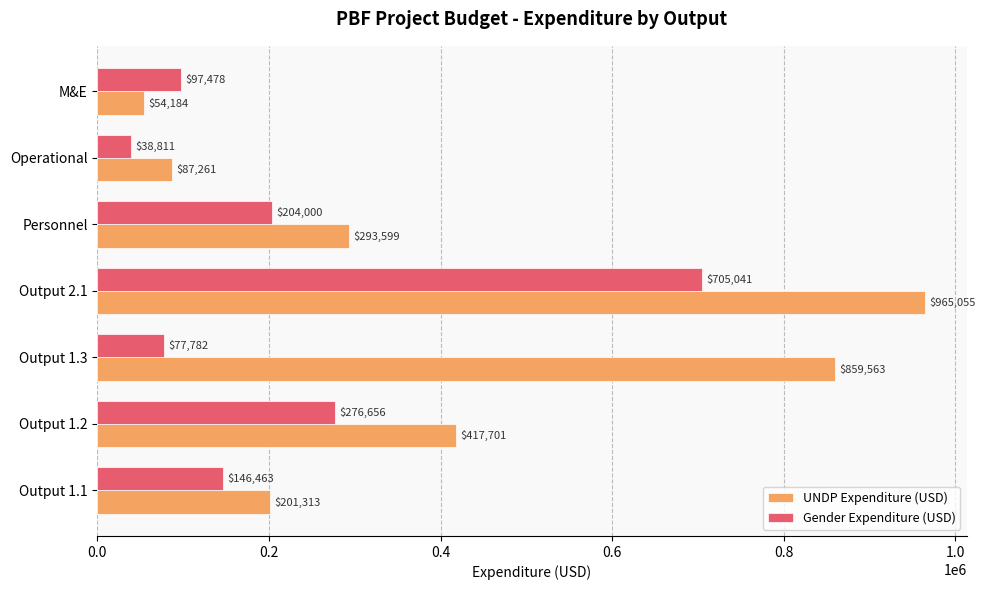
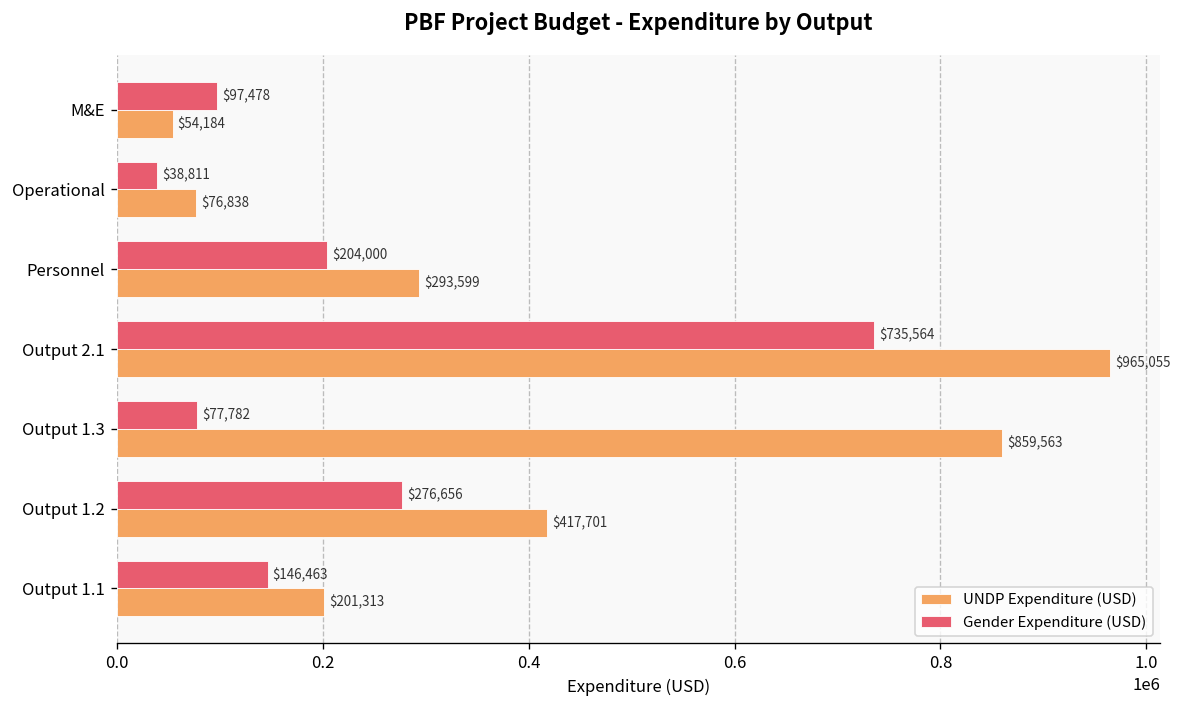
UNDP Expenditure (USD), Operational: $87,261 -> $76,838
Gender Expenditure (USD), Output 2.1: $705,041 -> $735,564
